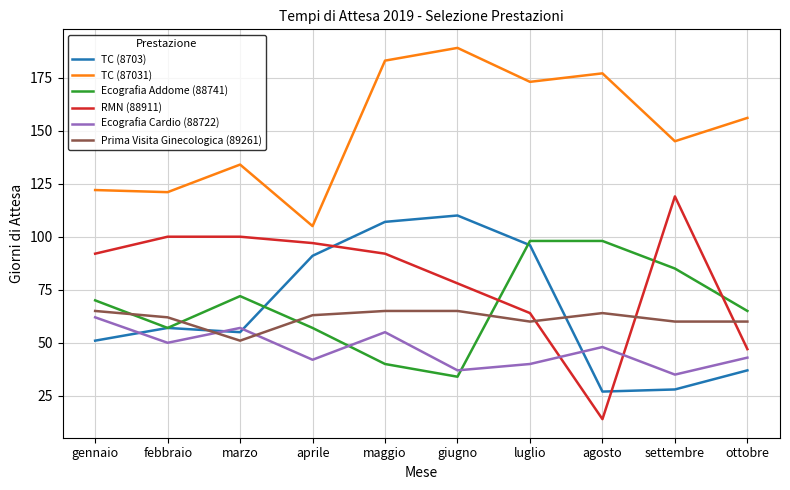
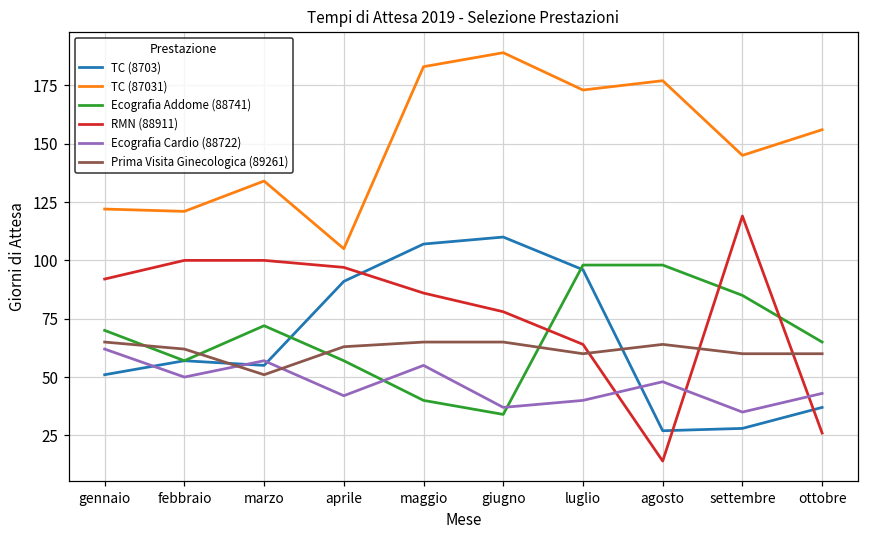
RMN (88911), maggio: 92 -> 86
RMN (88911), ottobre: 47 -> 26
